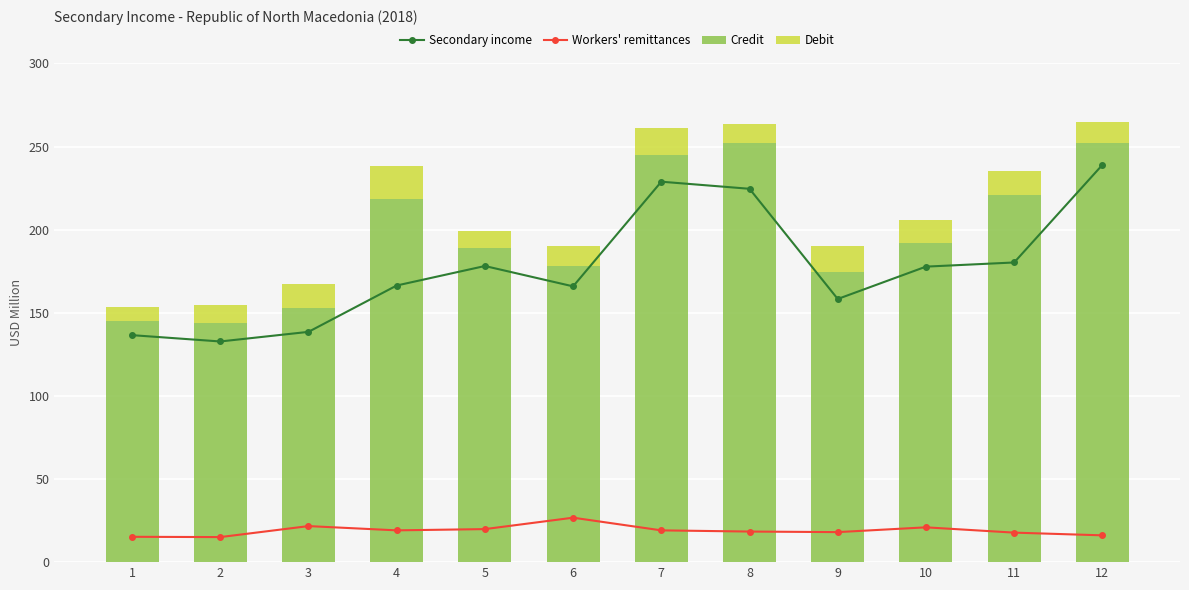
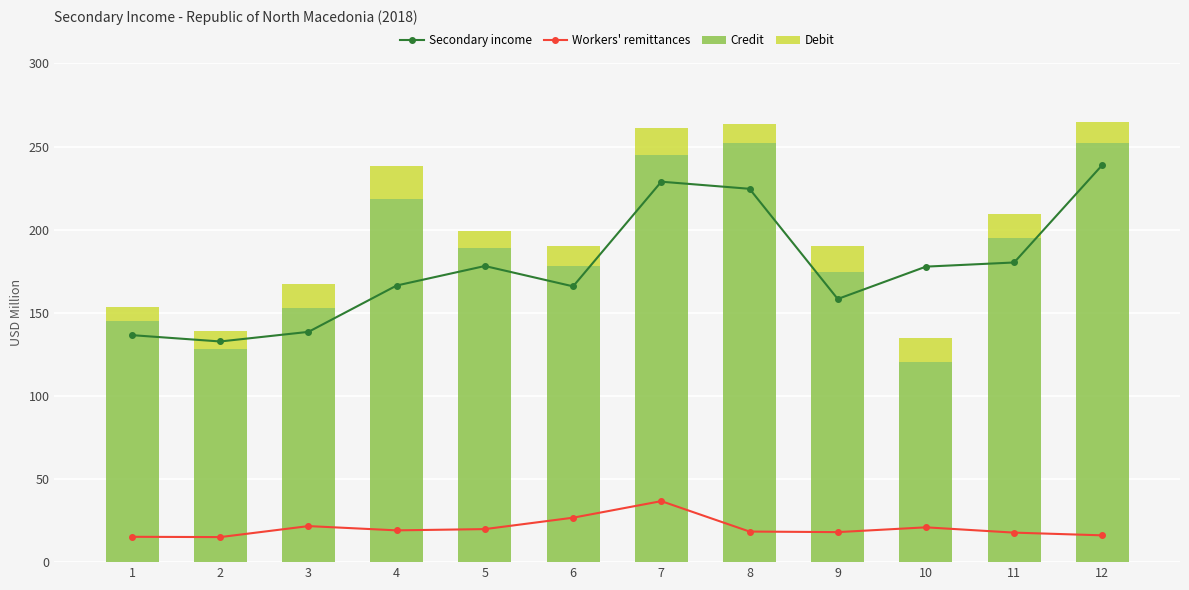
Credit, 2: 144 -> 128
Workers' remittances, 7: 19 -> 37
Credit, 10: 192 -> 120
Credit, 11: 221 -> 195
